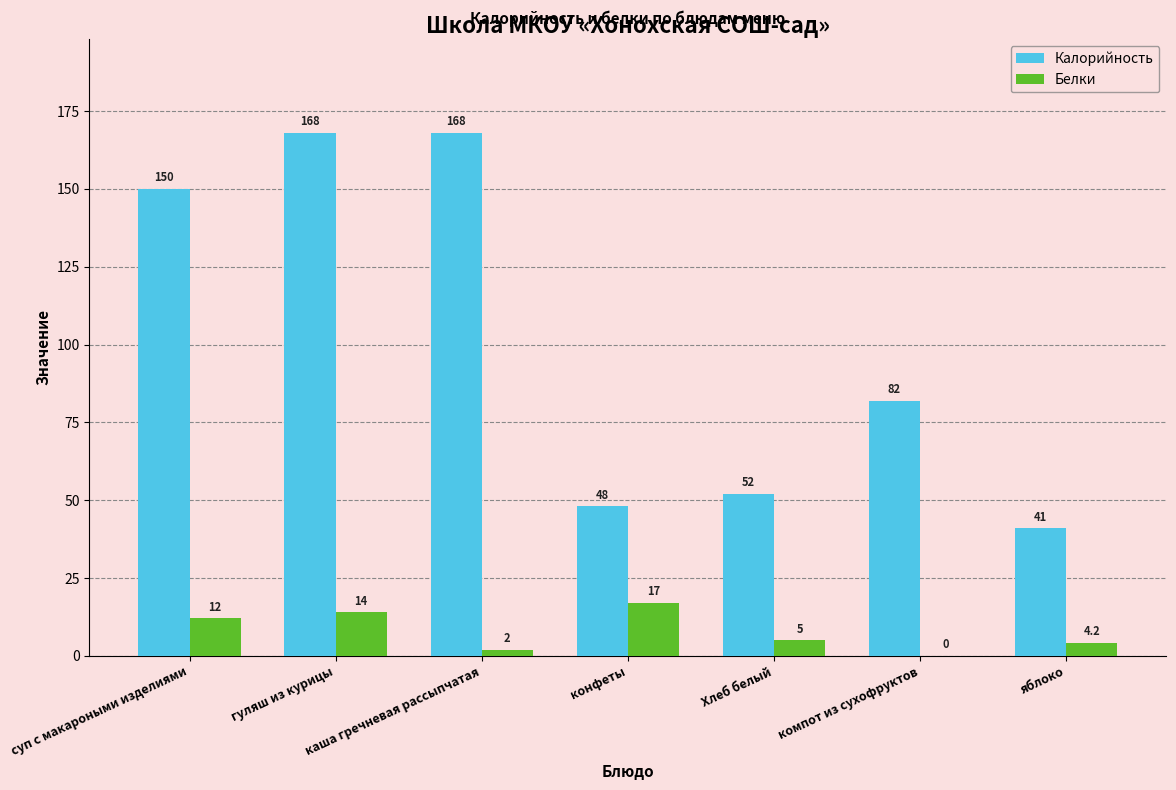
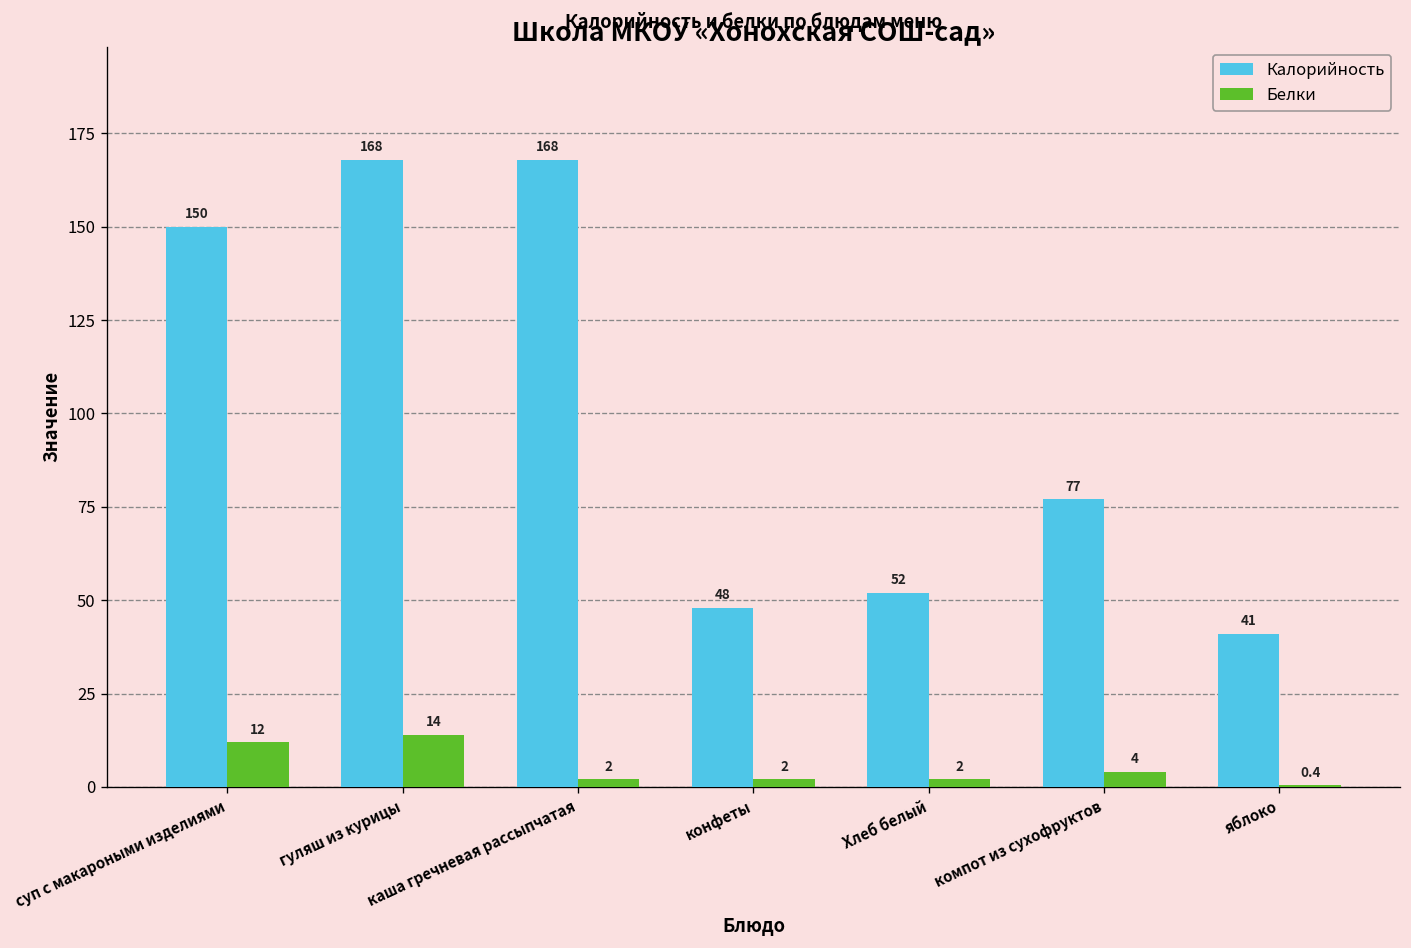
Белки, конфеты: 17 -> 2
Белки, Хлеб белый: 5 -> 2
Калорийность, компот из сухофруктов: 82 -> 77
Белки, компот из сухофруктов: 0 -> 4
Белки, яблоко: 4.2 -> 0.4
